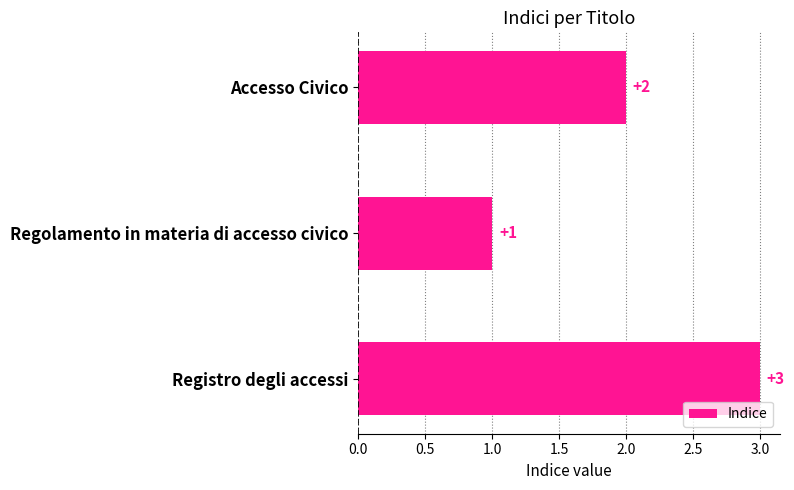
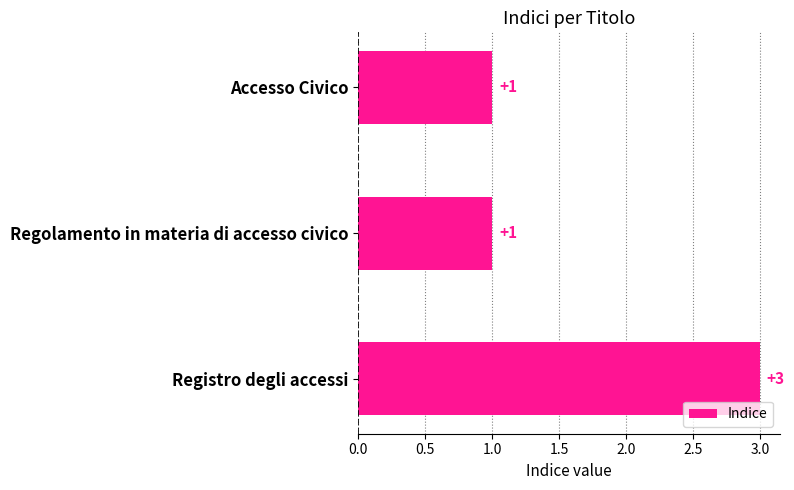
Accesso Civico: +2 -> +1
